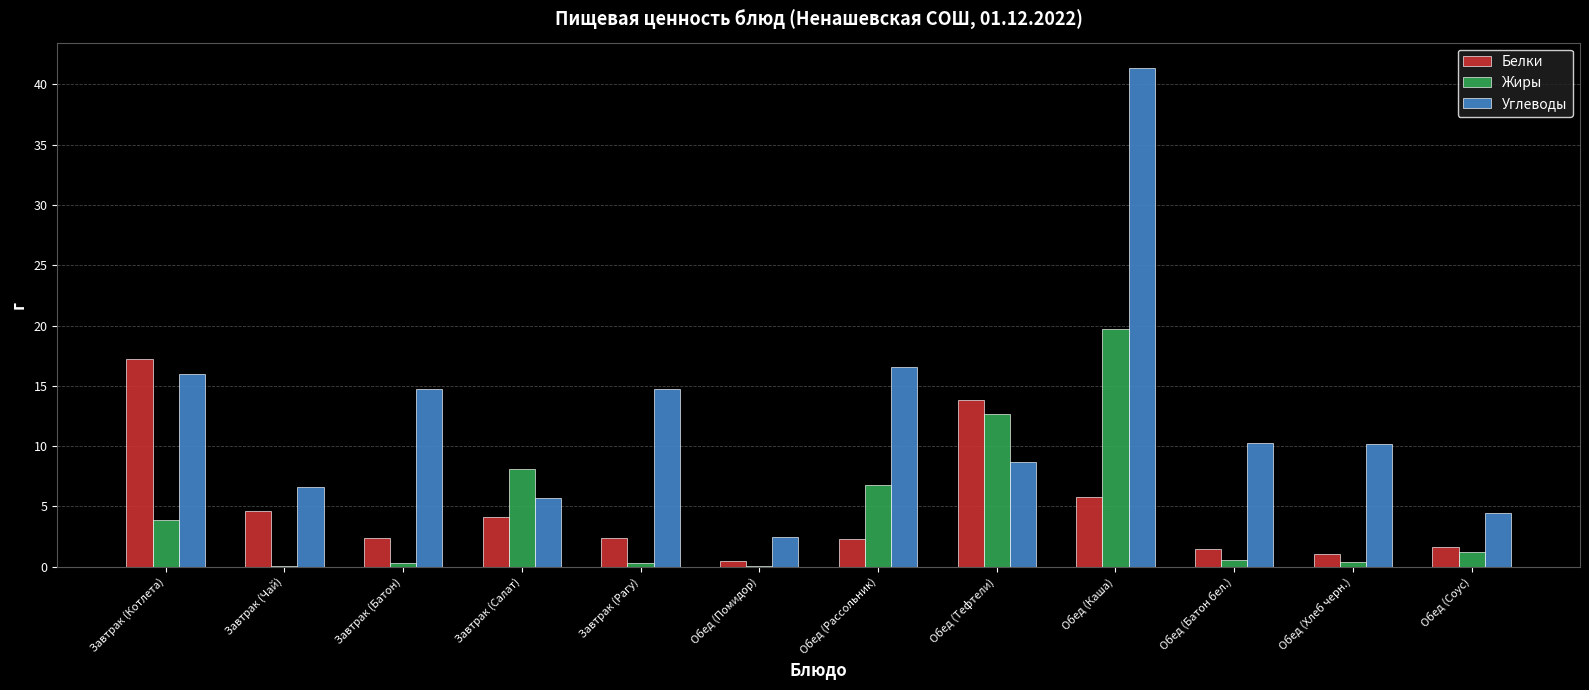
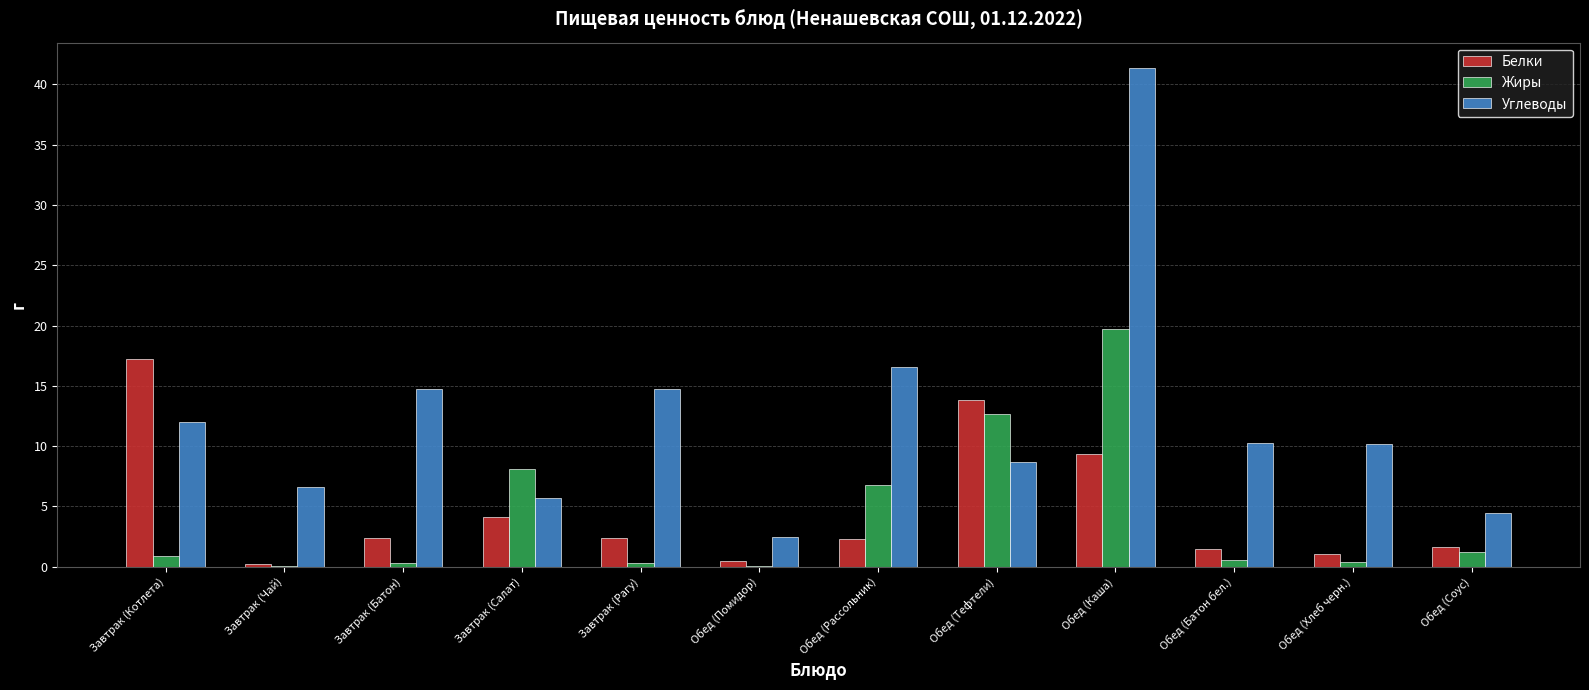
Жиры, Завтрак (Котлета): 3.9 -> 0.9
Углеводы, Завтрак (Котлета): 16 -> 12
Белки, Завтрак (Чай): 4.6 -> 0.2
Белки, Обед (Каша): 5.8 -> 9.4
